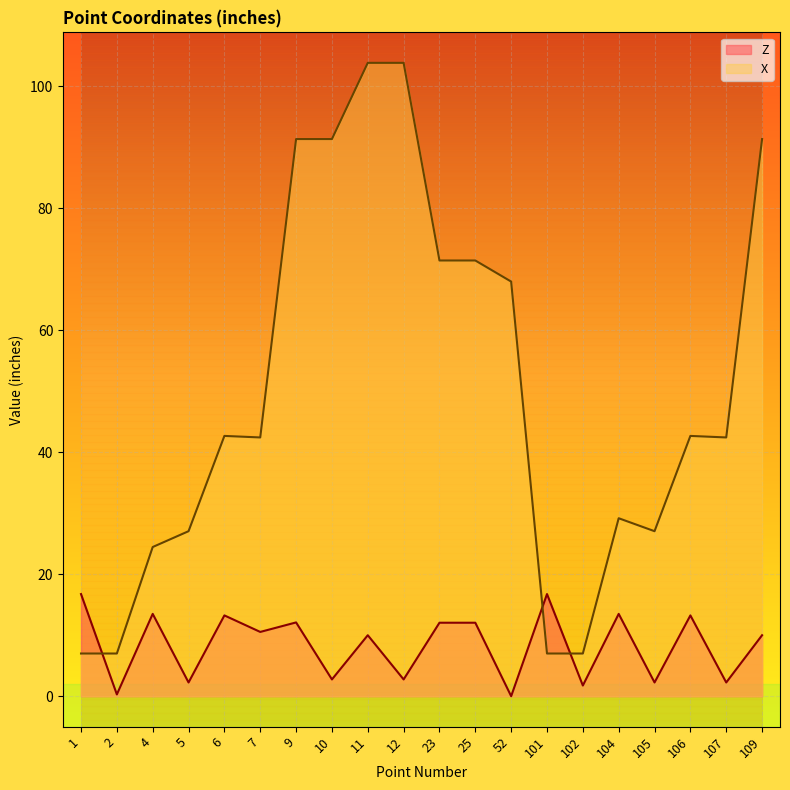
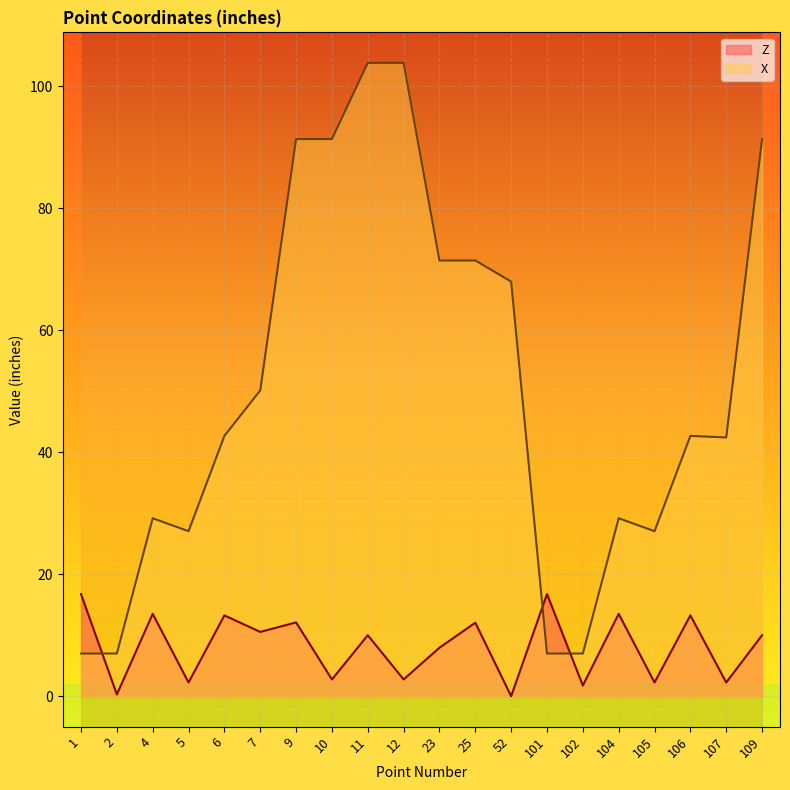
X, 4: 24 -> 29
X, 7: 42 -> 50
Z, 23: 12 -> 8
